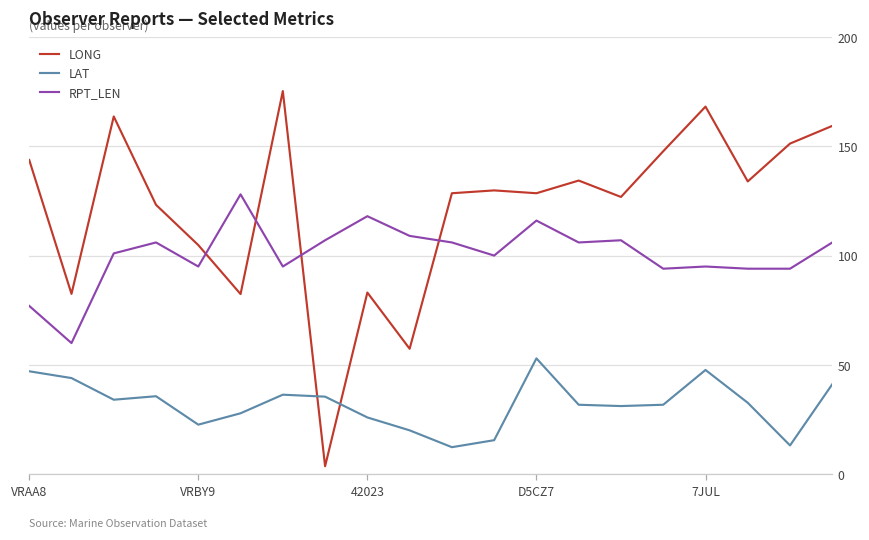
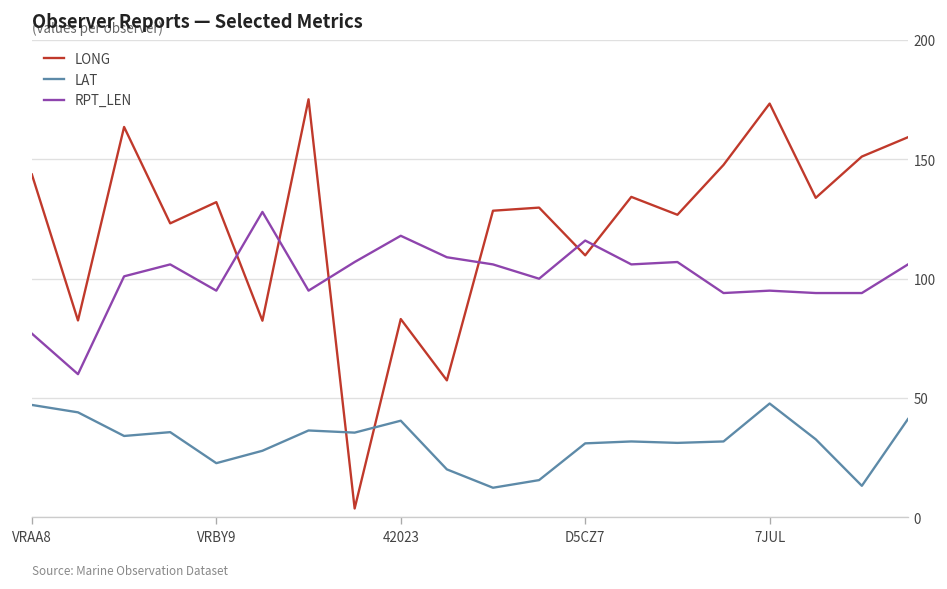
LONG, VRBY9: 105 -> 132
LAT, 42023: 26 -> 41
LONG, D5CZ7: 129 -> 110
LAT, D5CZ7: 53 -> 31
LONG, 7JUL: 168 -> 173
